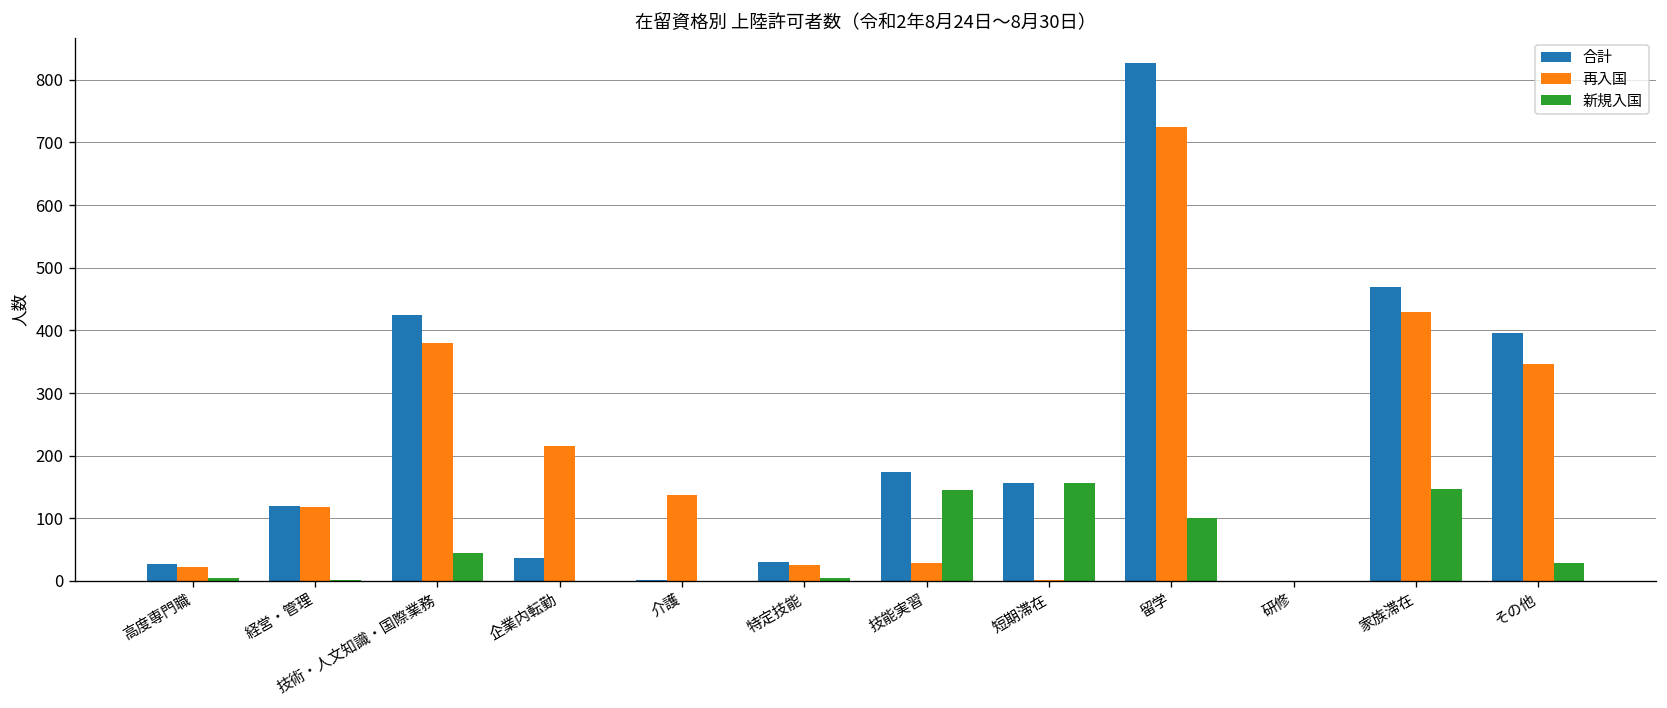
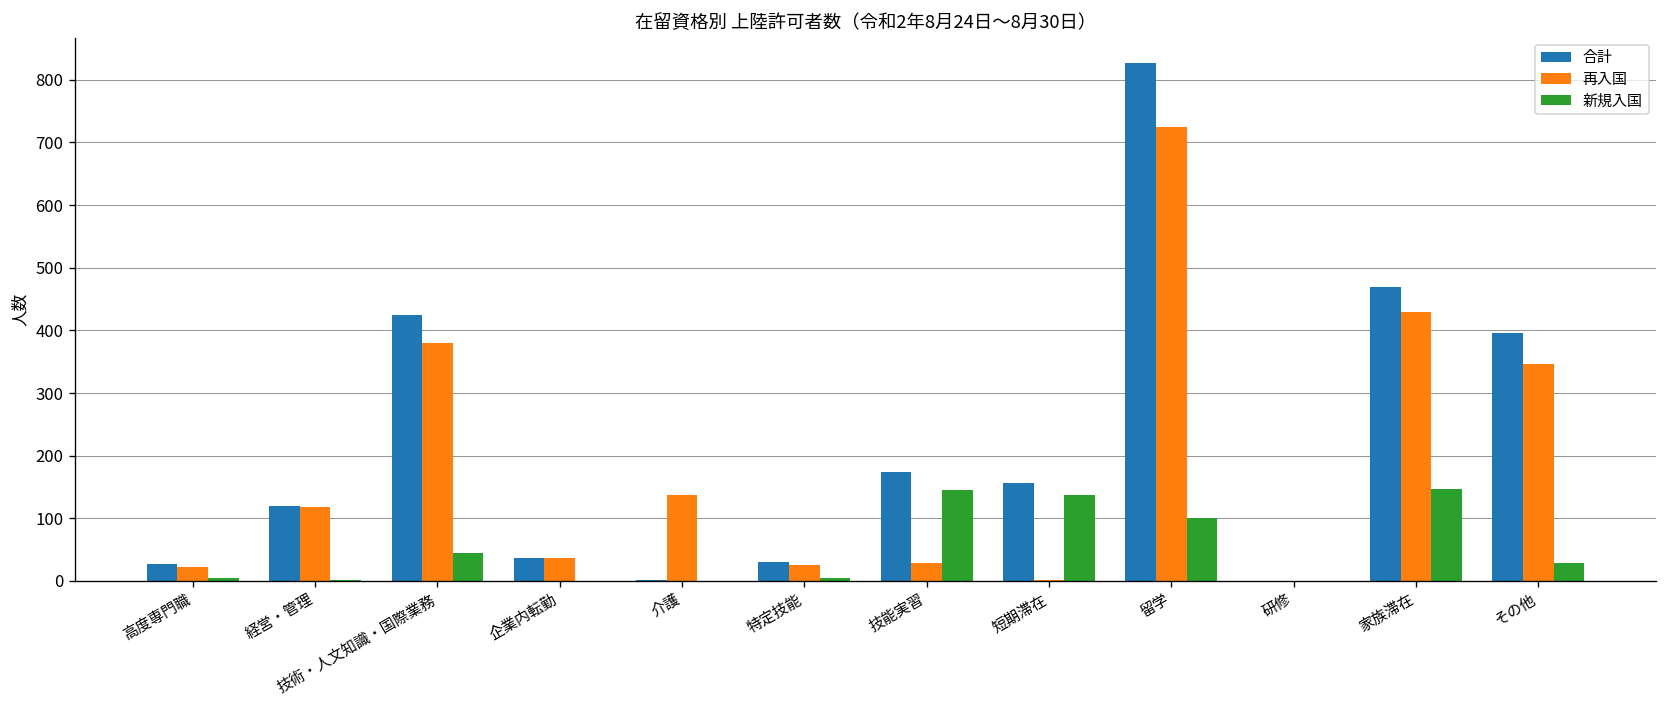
再入国, 企業内転勤: 220 -> 40
新規入国, 短期滞在: 160 -> 140
